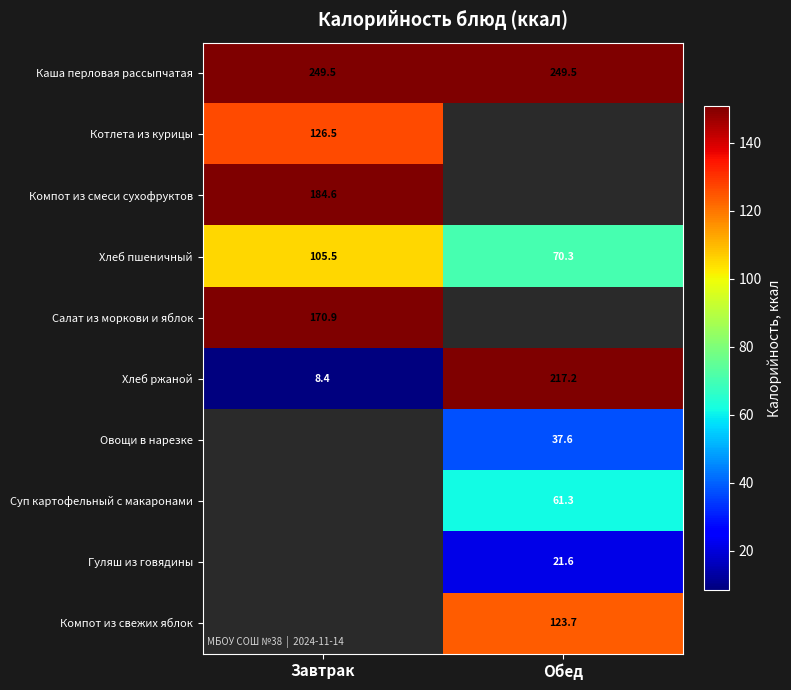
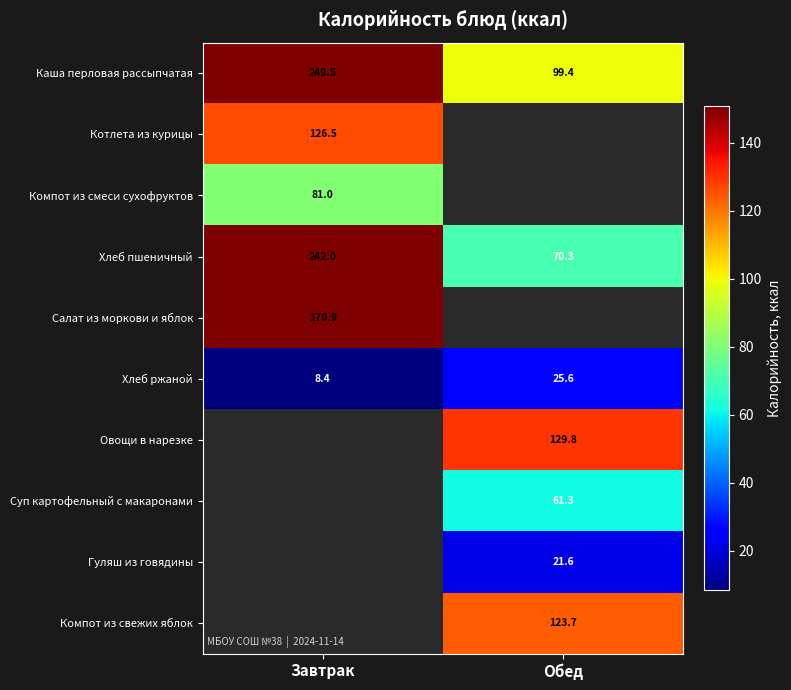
Каша перловая рассыпчатая, Обед: 249.5 -> 99.4
Компот из смеси сухофруктов, Завтрак: 184.6 -> 81.0
Хлеб пшеничный, Завтрак: 105.5 -> 242.0
Хлеб ржаной, Обед: 217.2 -> 25.6
Овощи в нарезке, Обед: 37.6 -> 129.8
